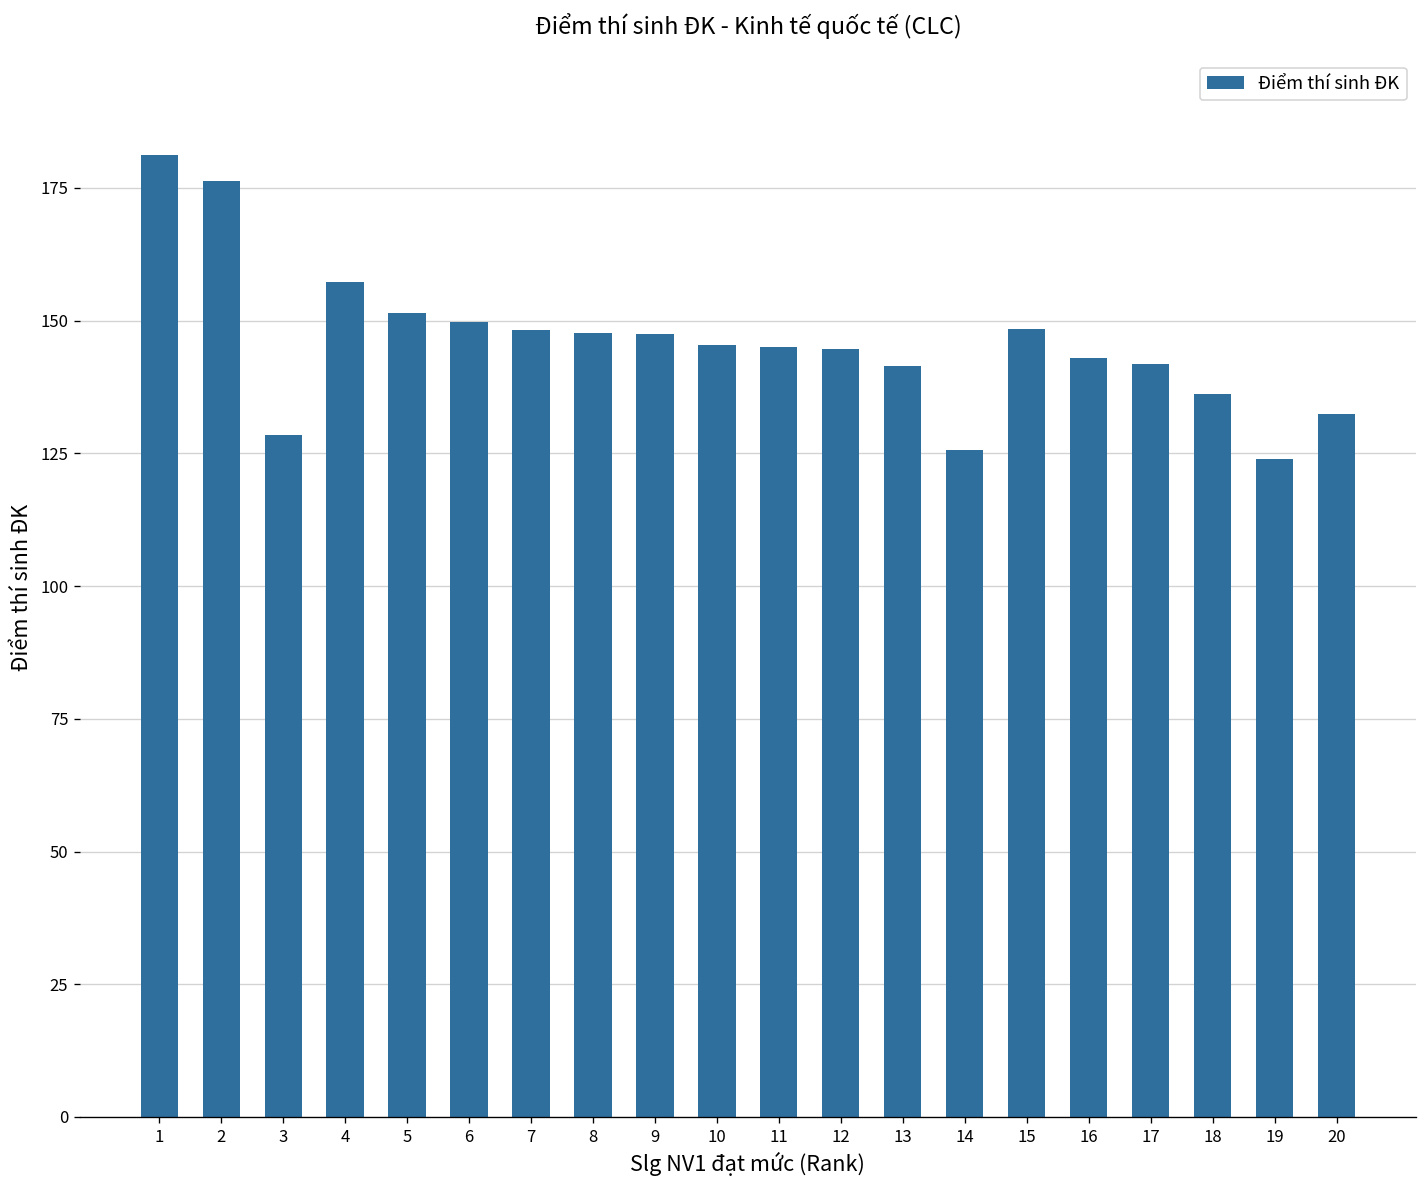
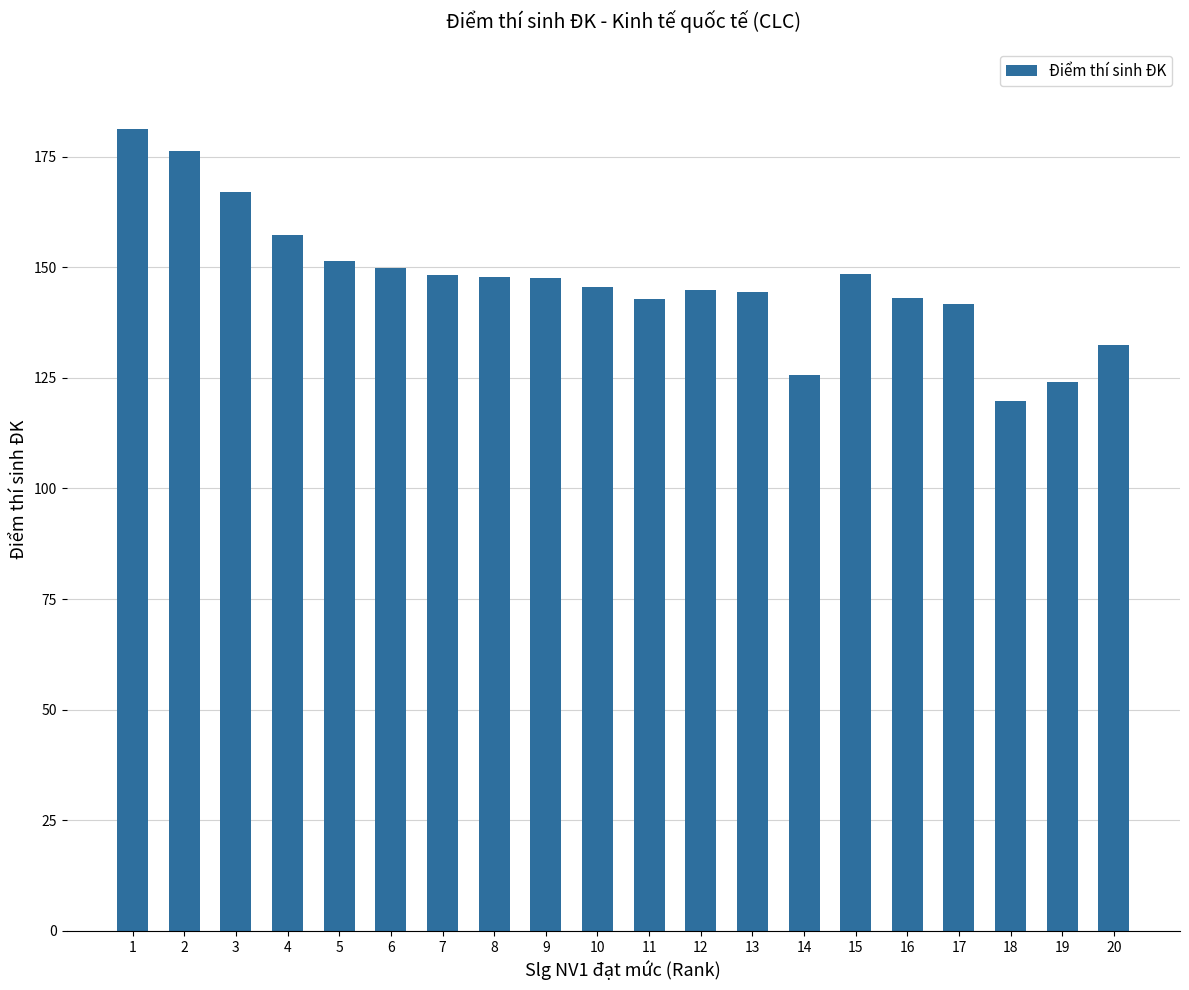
3: 128 -> 167
11: 145 -> 143
13: 141 -> 145
18: 136 -> 120
